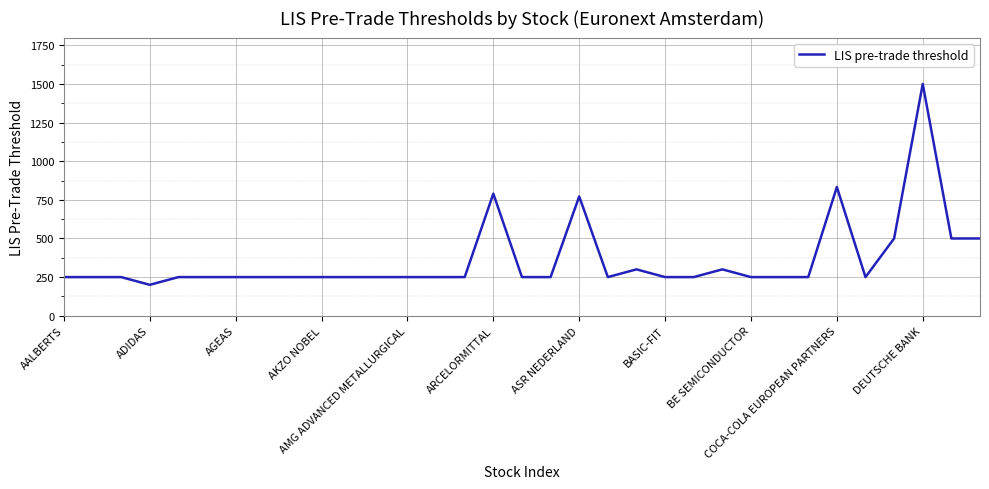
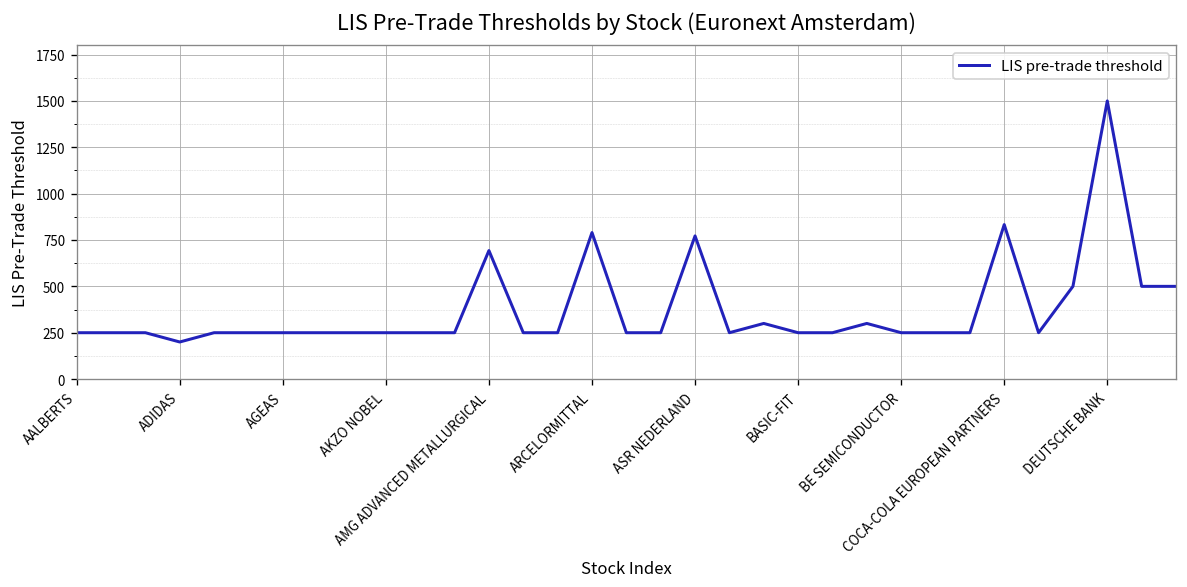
AMG ADVANCED METALLURGICAL: 250 -> 690
